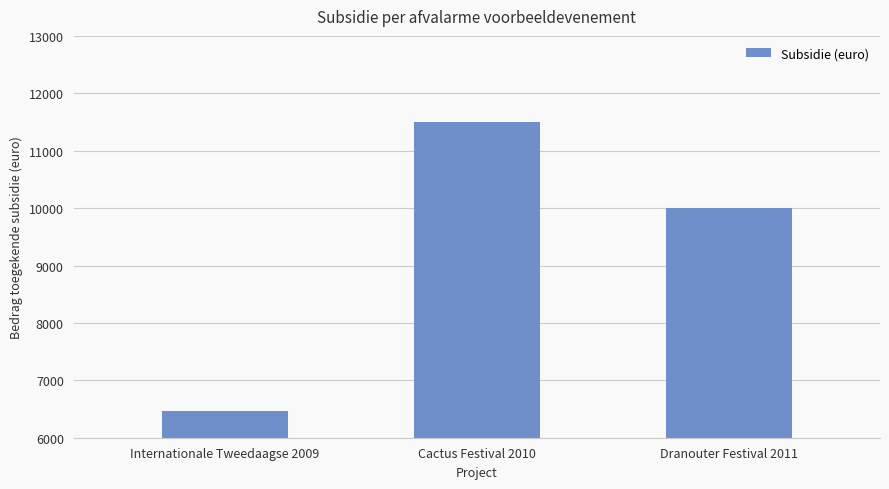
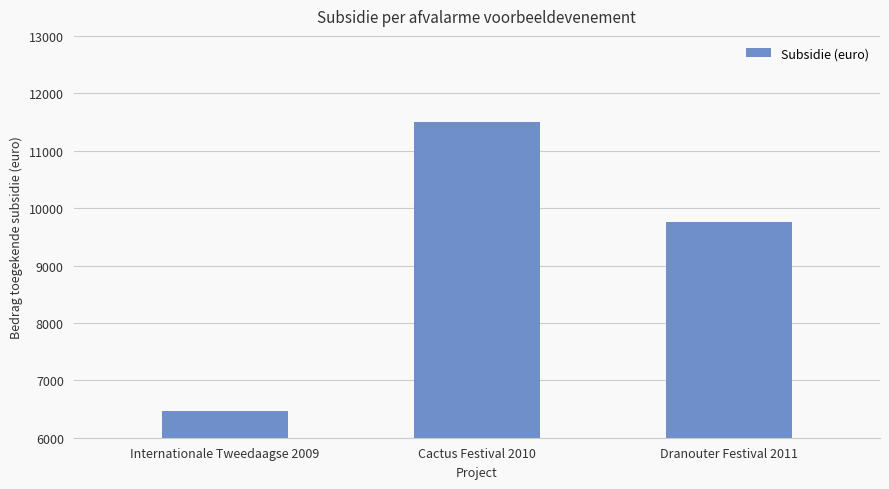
Dranouter Festival 2011: 10000 -> 9800
